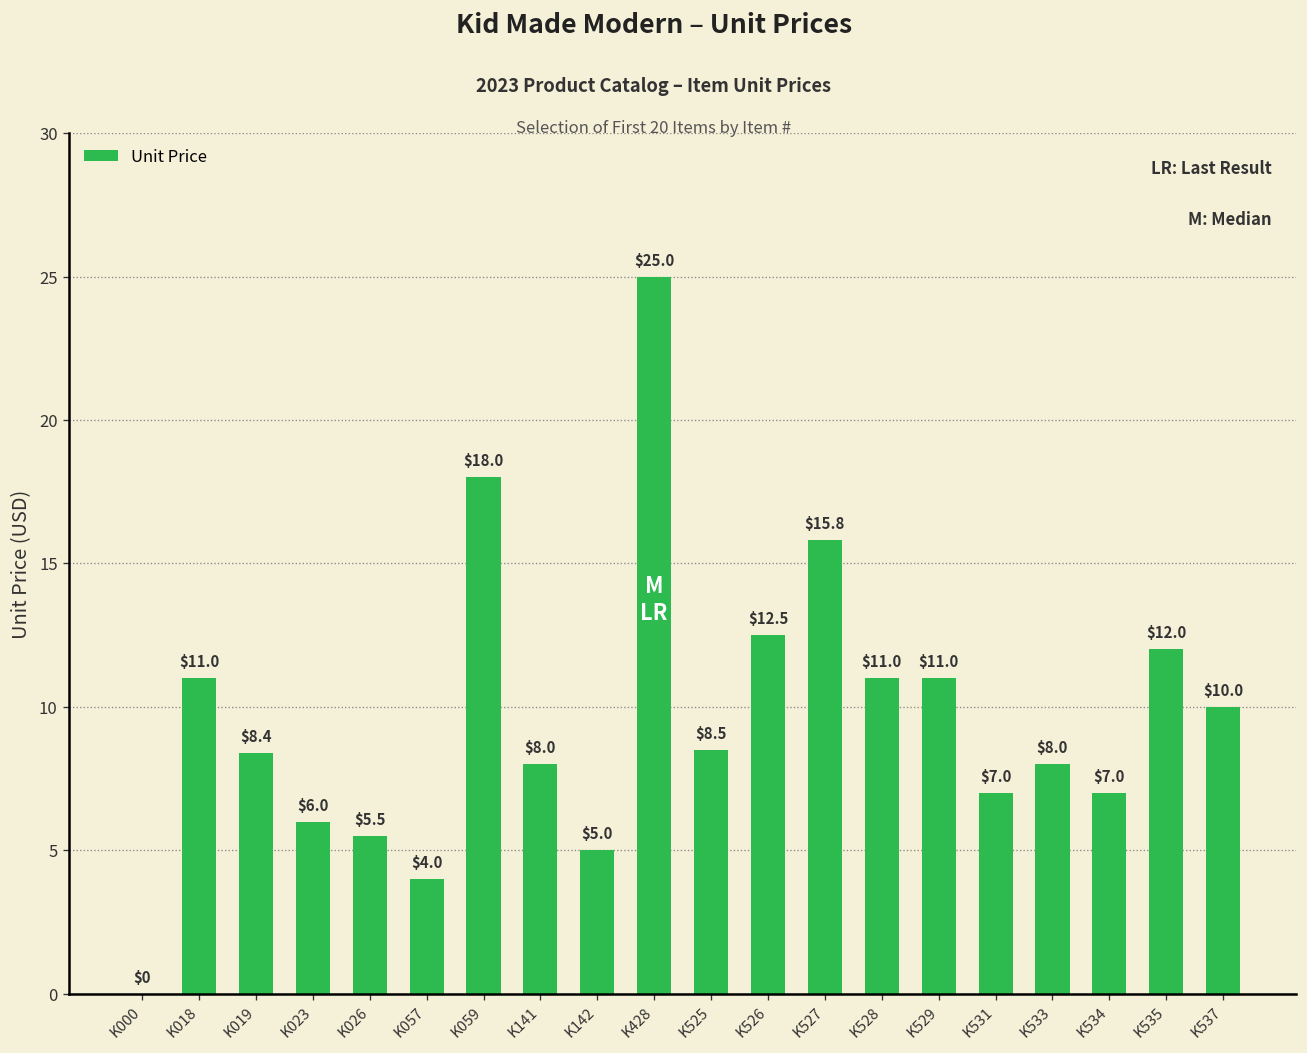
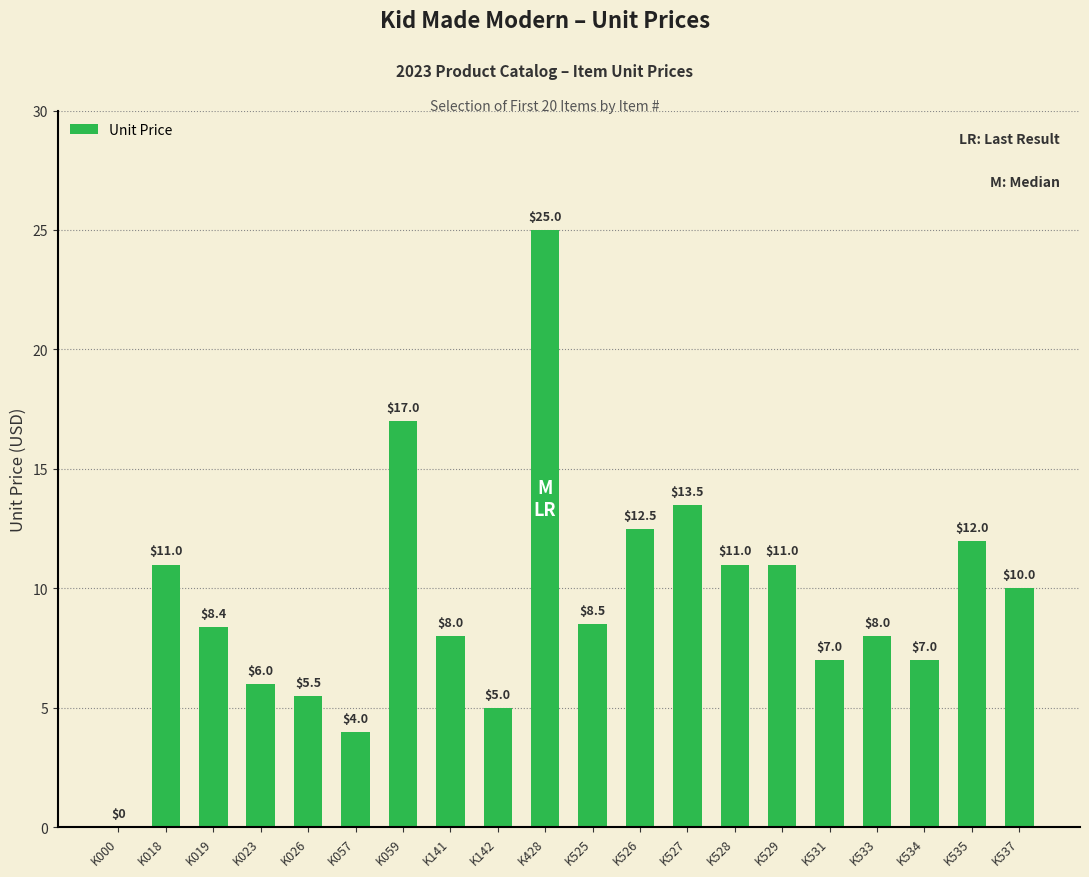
K059: $18.0 -> $17.0
K527: $15.8 -> $13.5
